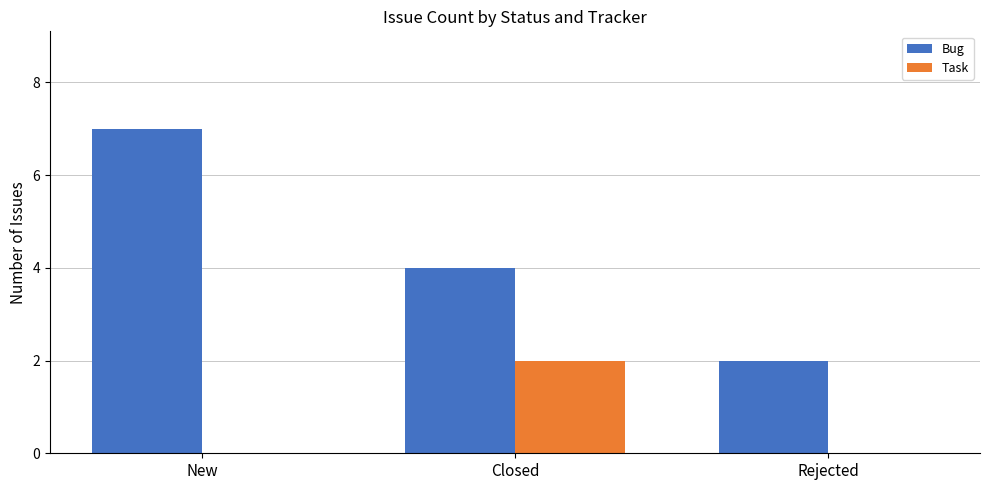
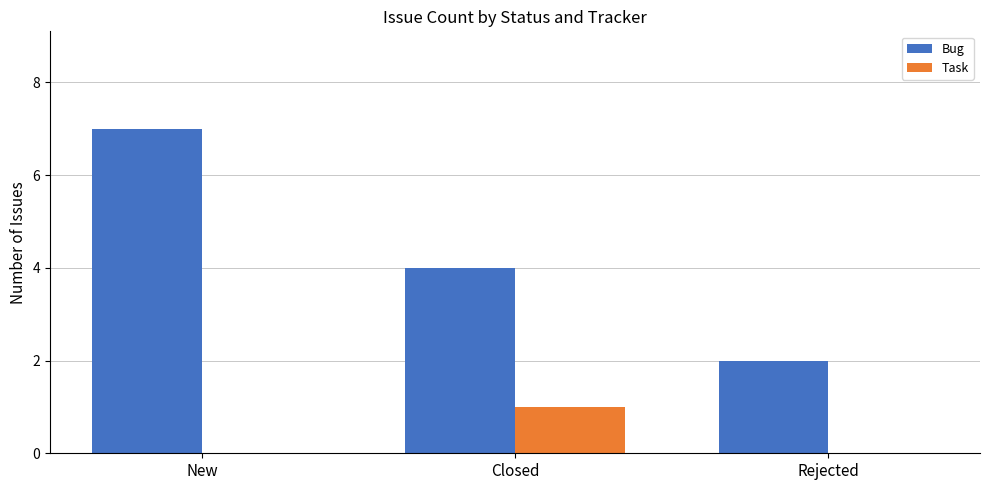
Task, Closed: 2 -> 1
